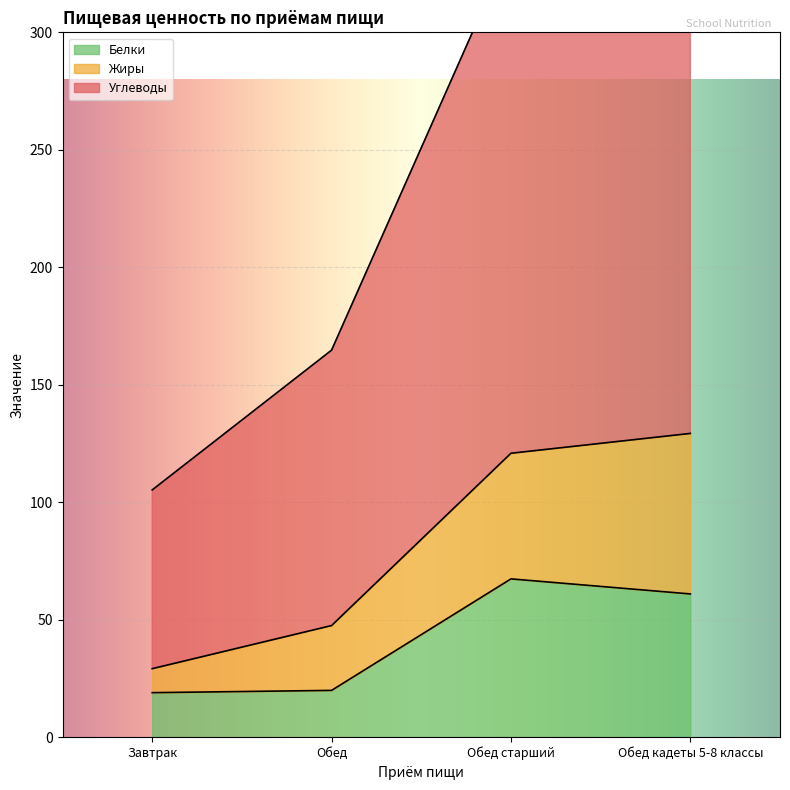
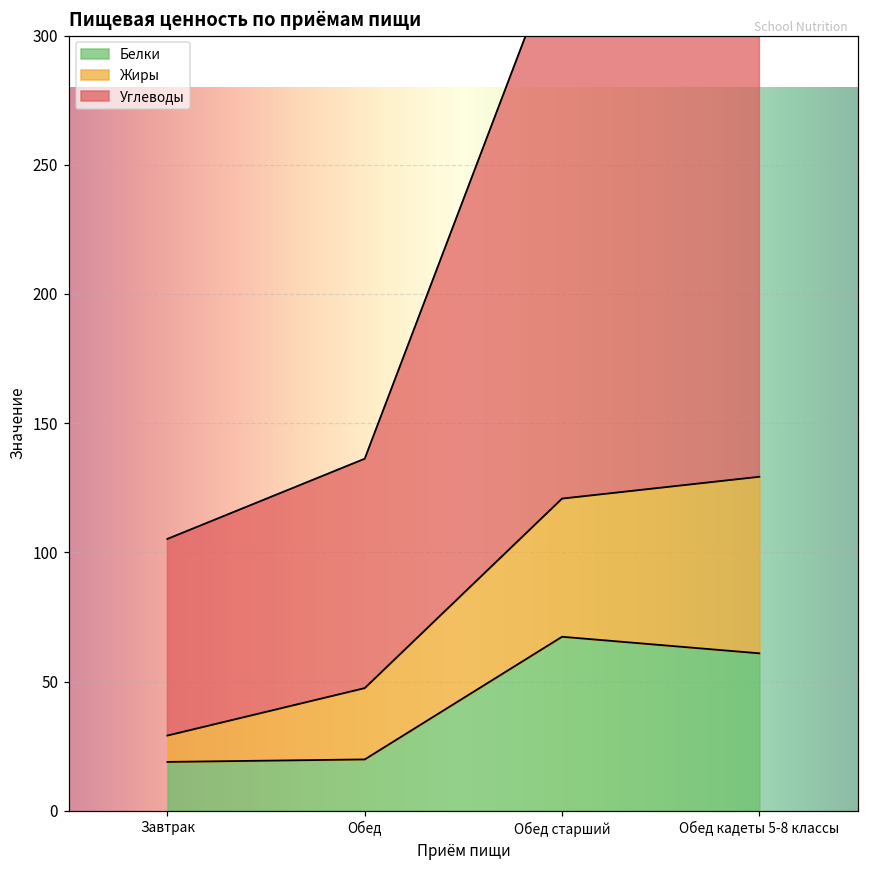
Углеводы, Обед: 117 -> 89
